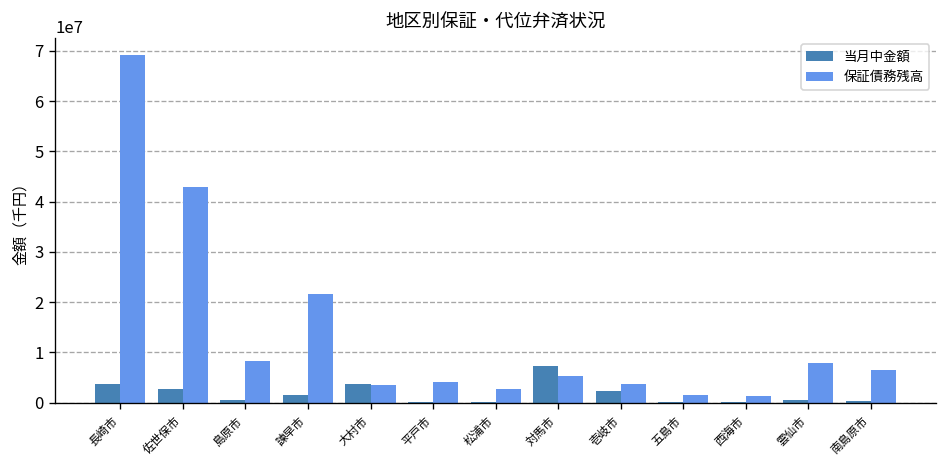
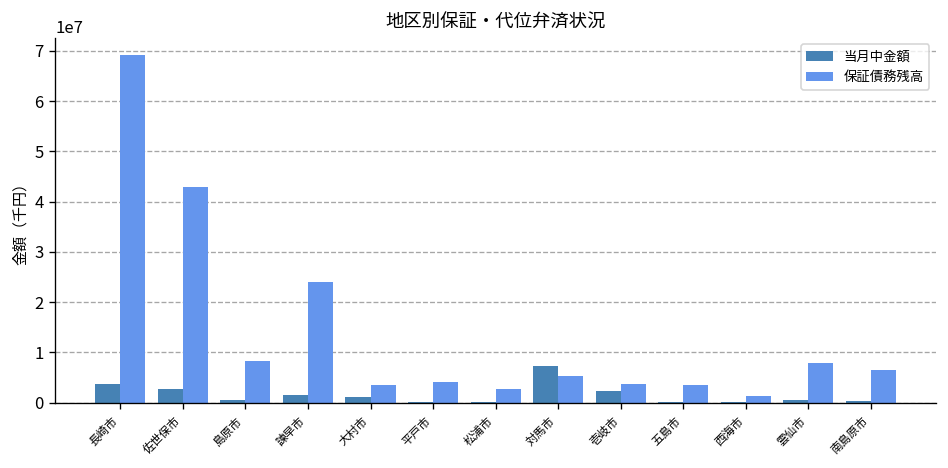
保証債務残高, 諫早市: 22000000 -> 24000000
当月中金額, 大村市: 4000000 -> 1000000
保証債務残高, 五島市: 2000000 -> 4000000
